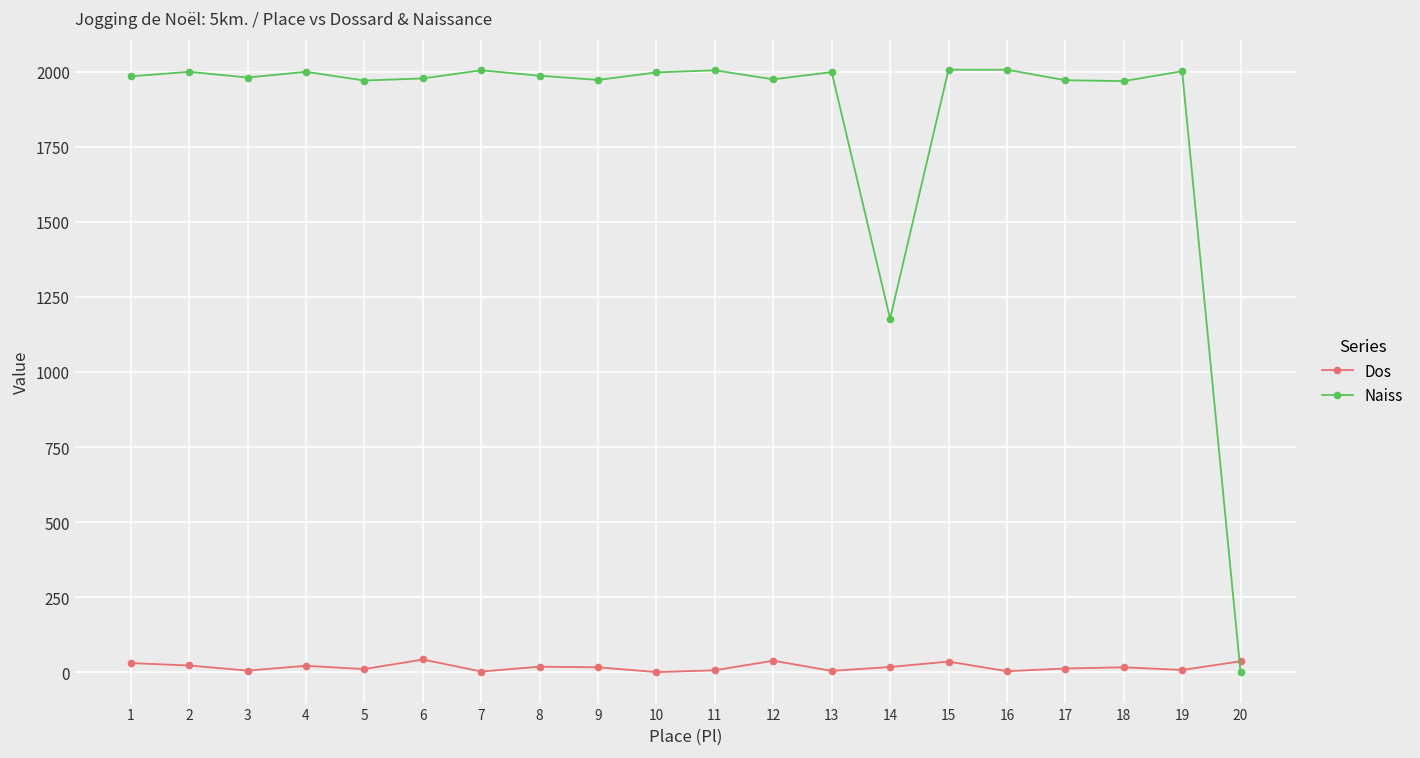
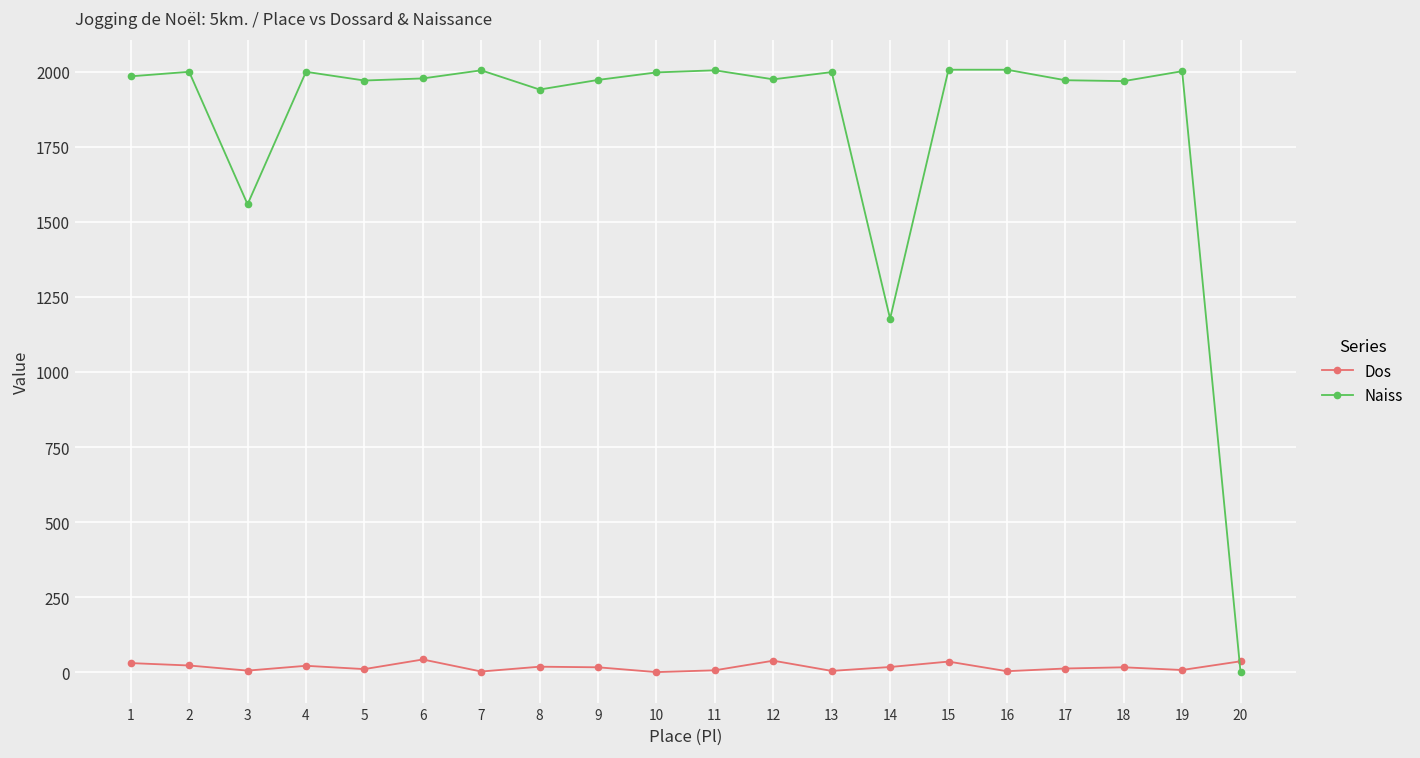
Naiss, 3: 1980 -> 1560
Naiss, 8: 1990 -> 1940
